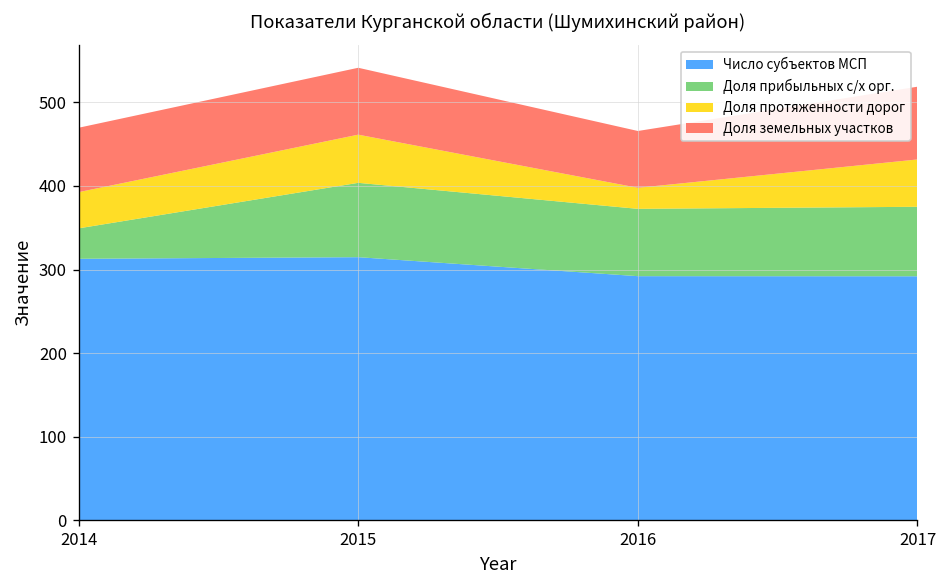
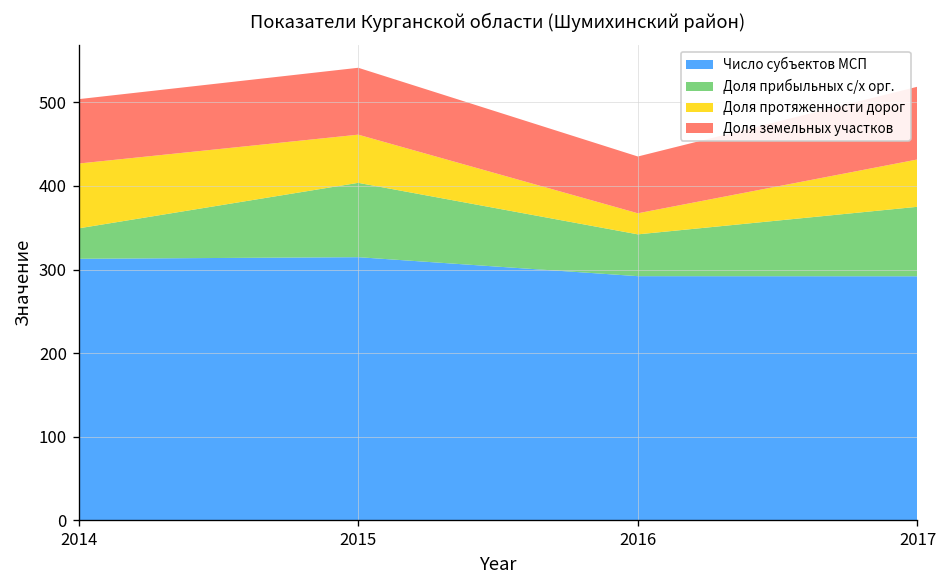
Доля протяженности дорог, 2014: 40 -> 80
Доля прибыльных с/х орг., 2016: 80 -> 50
